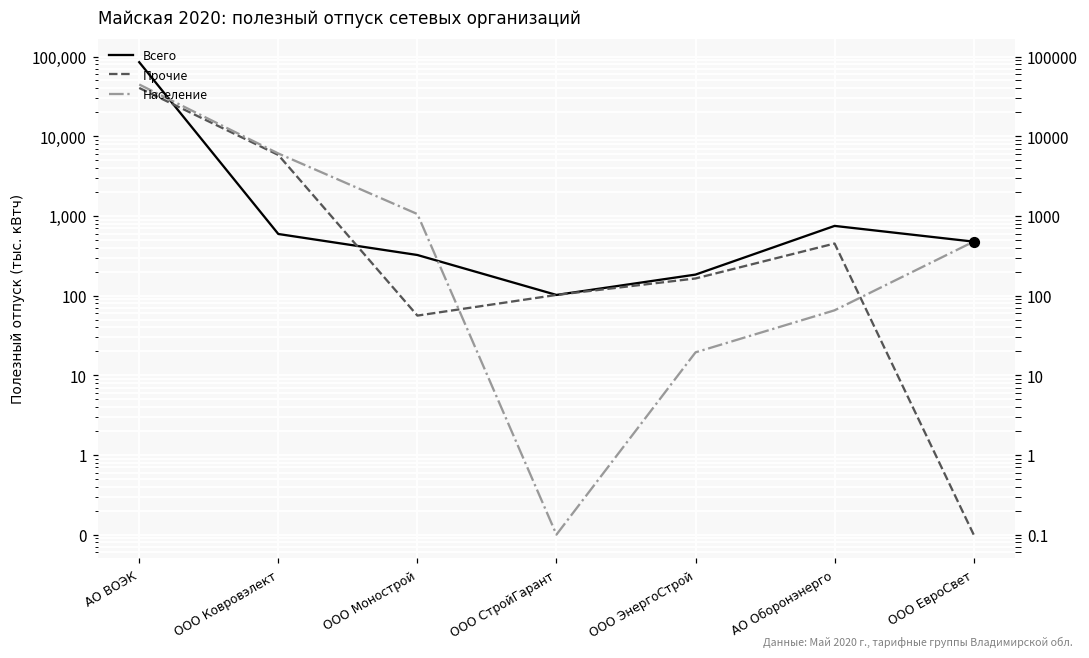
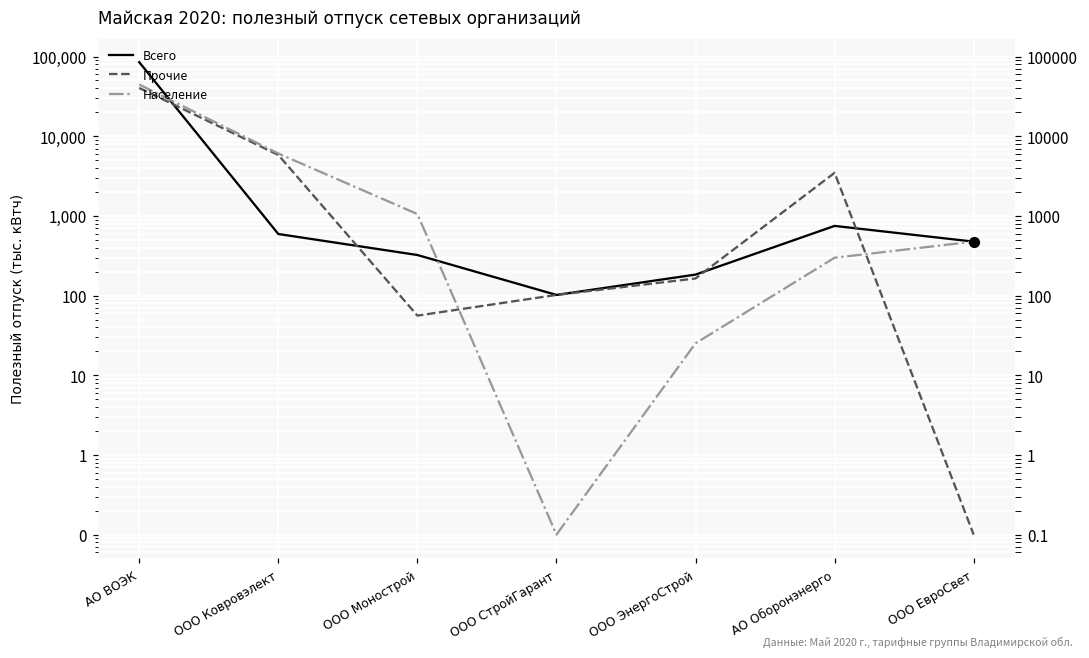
Население, ООО ЭнергоСтрой: 19 -> 25
Прочие, АО Оборонэнерго: 400 -> 3,000
Население, АО Оборонэнерго: 70 -> 300
